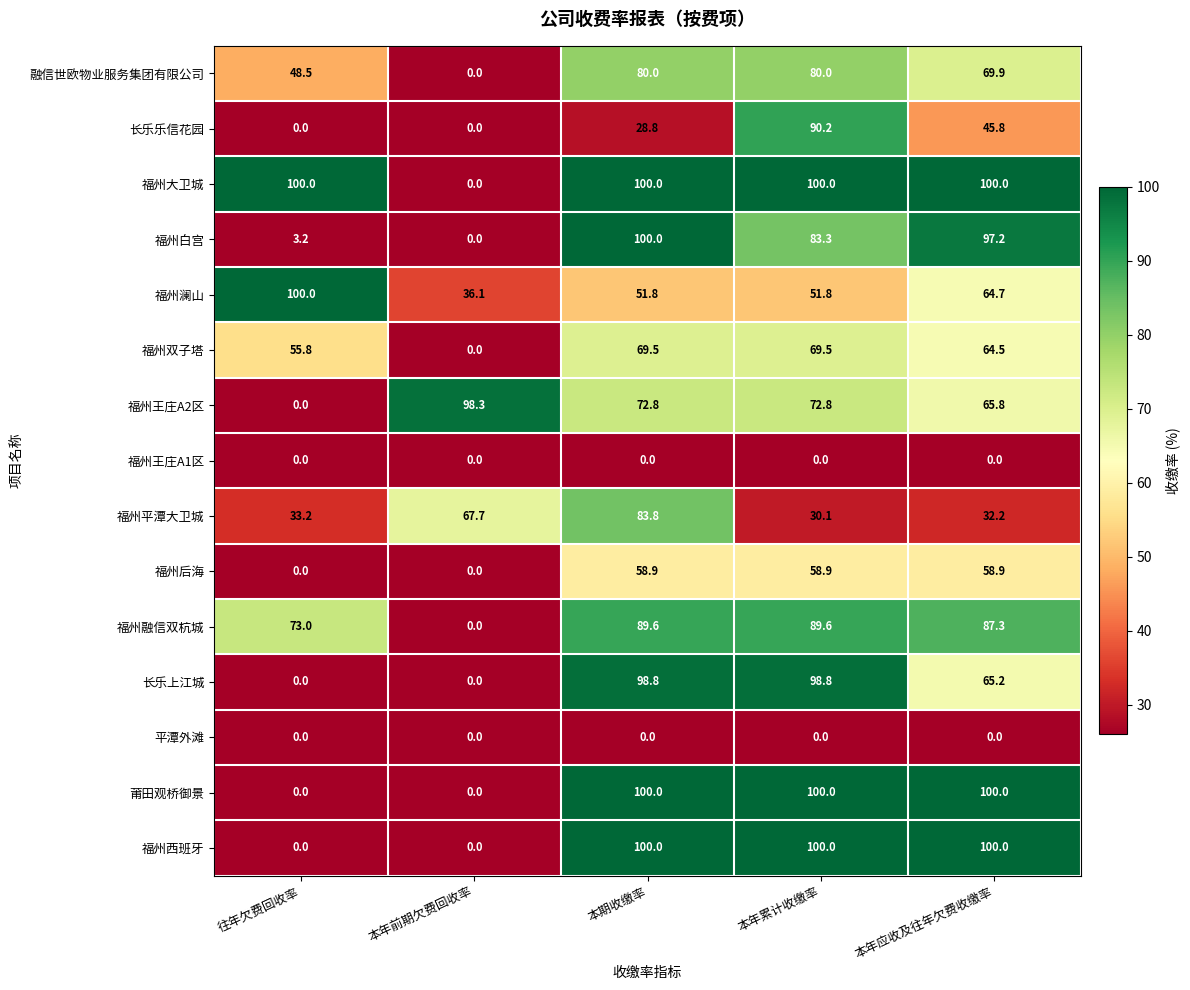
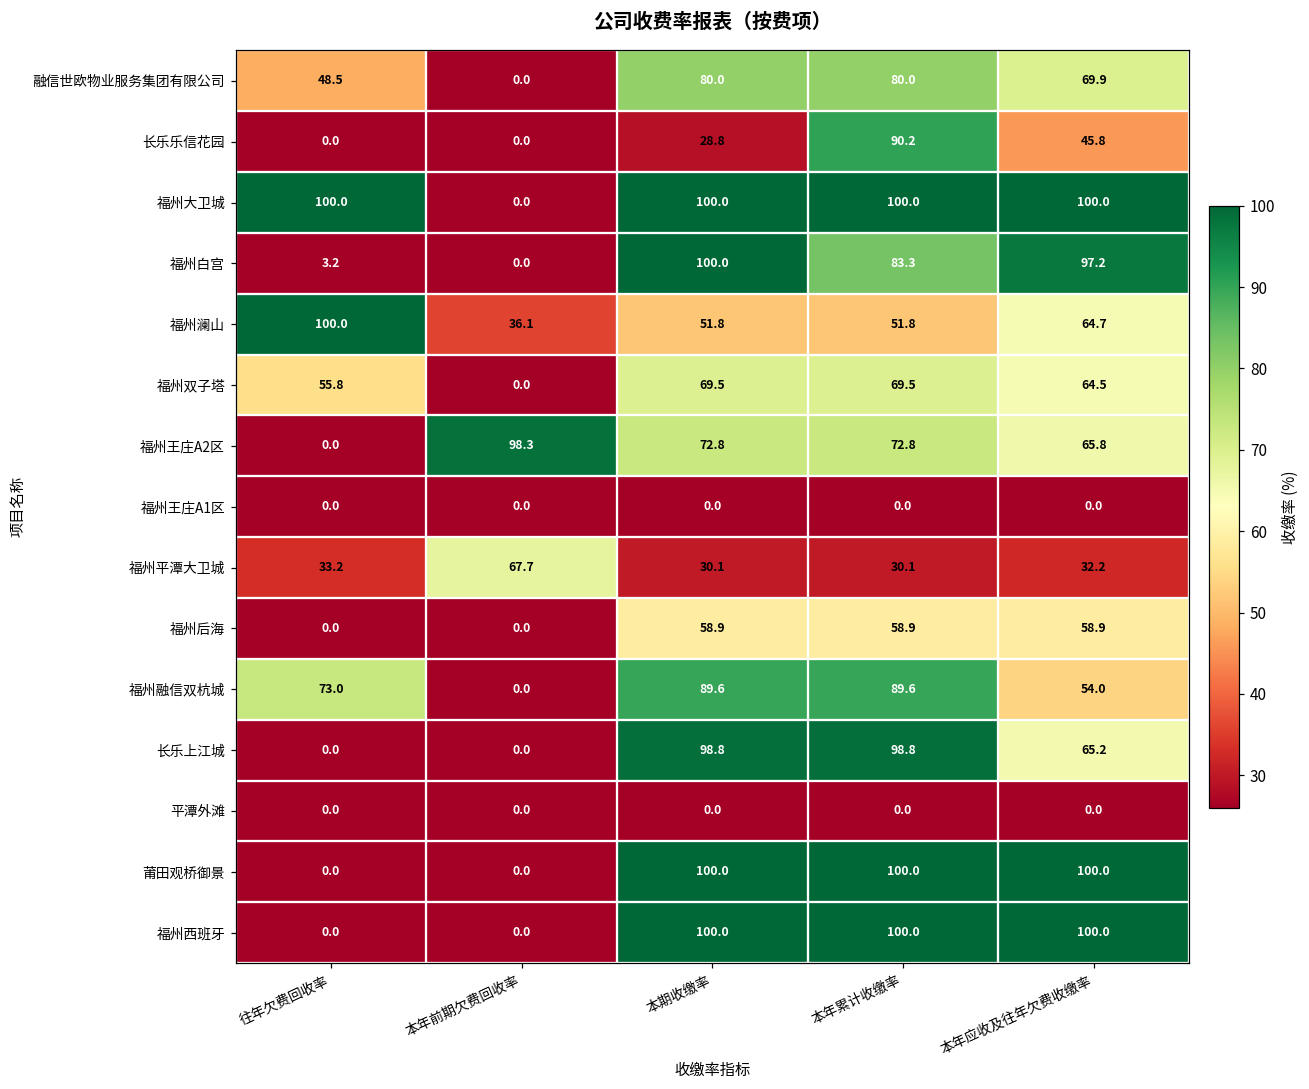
福州平潭大卫城, 本期收缴率: 83.8 -> 30.1
福州融信双杭城, 本年应收及往年欠费收缴率: 87.3 -> 54.0
